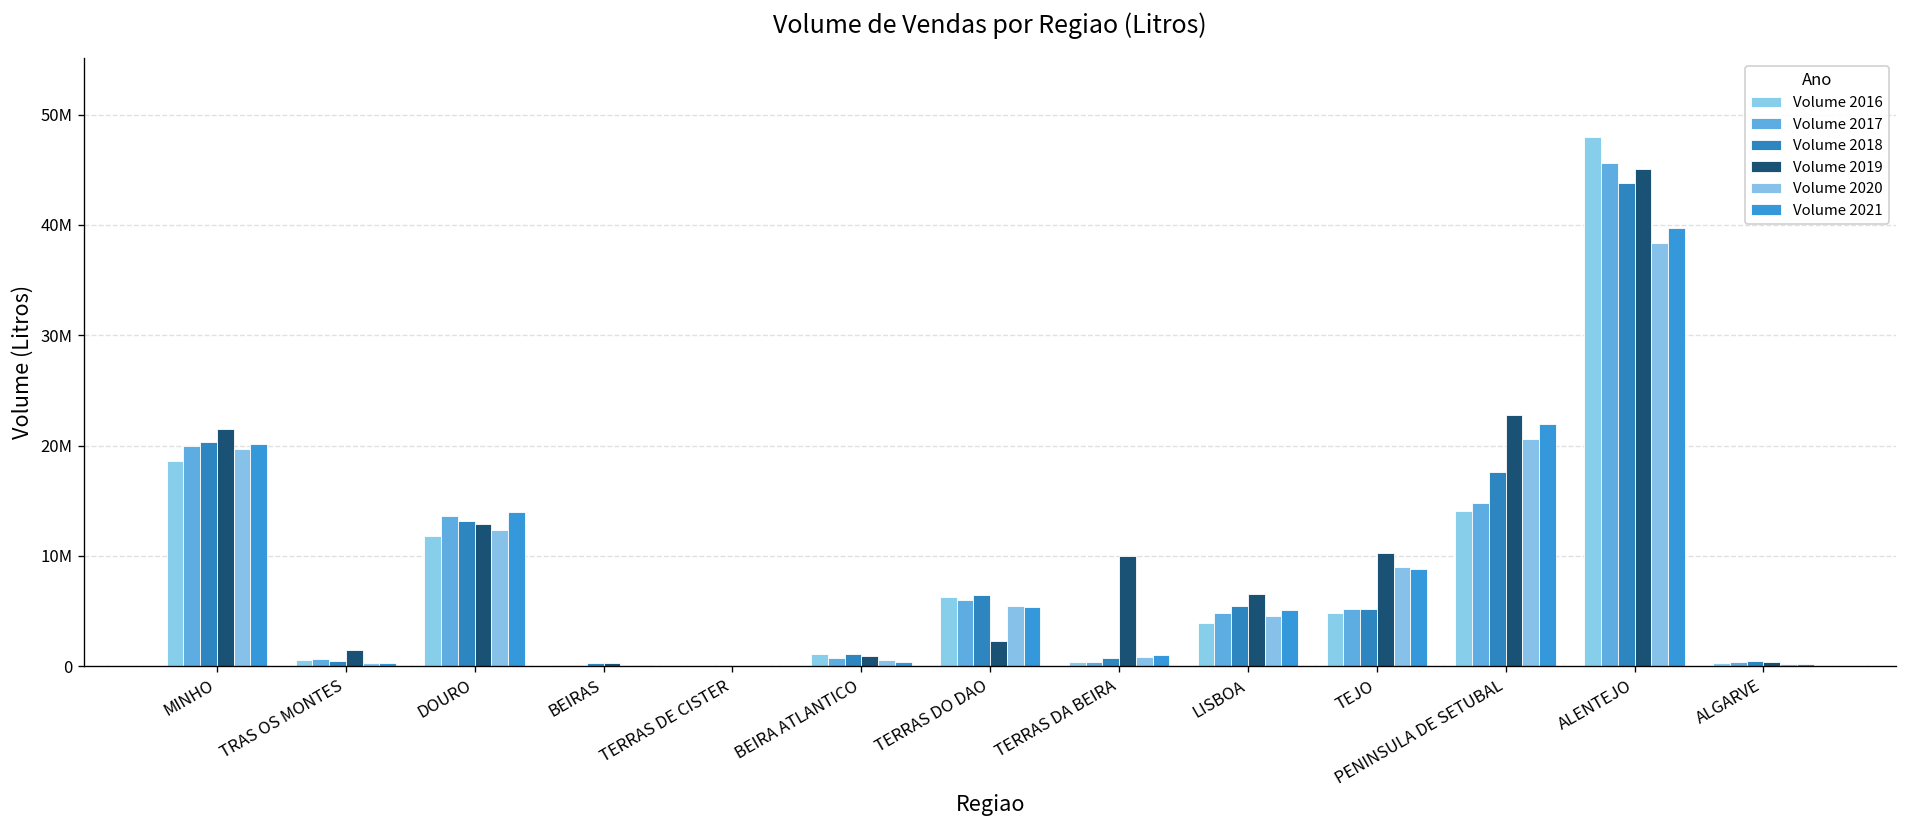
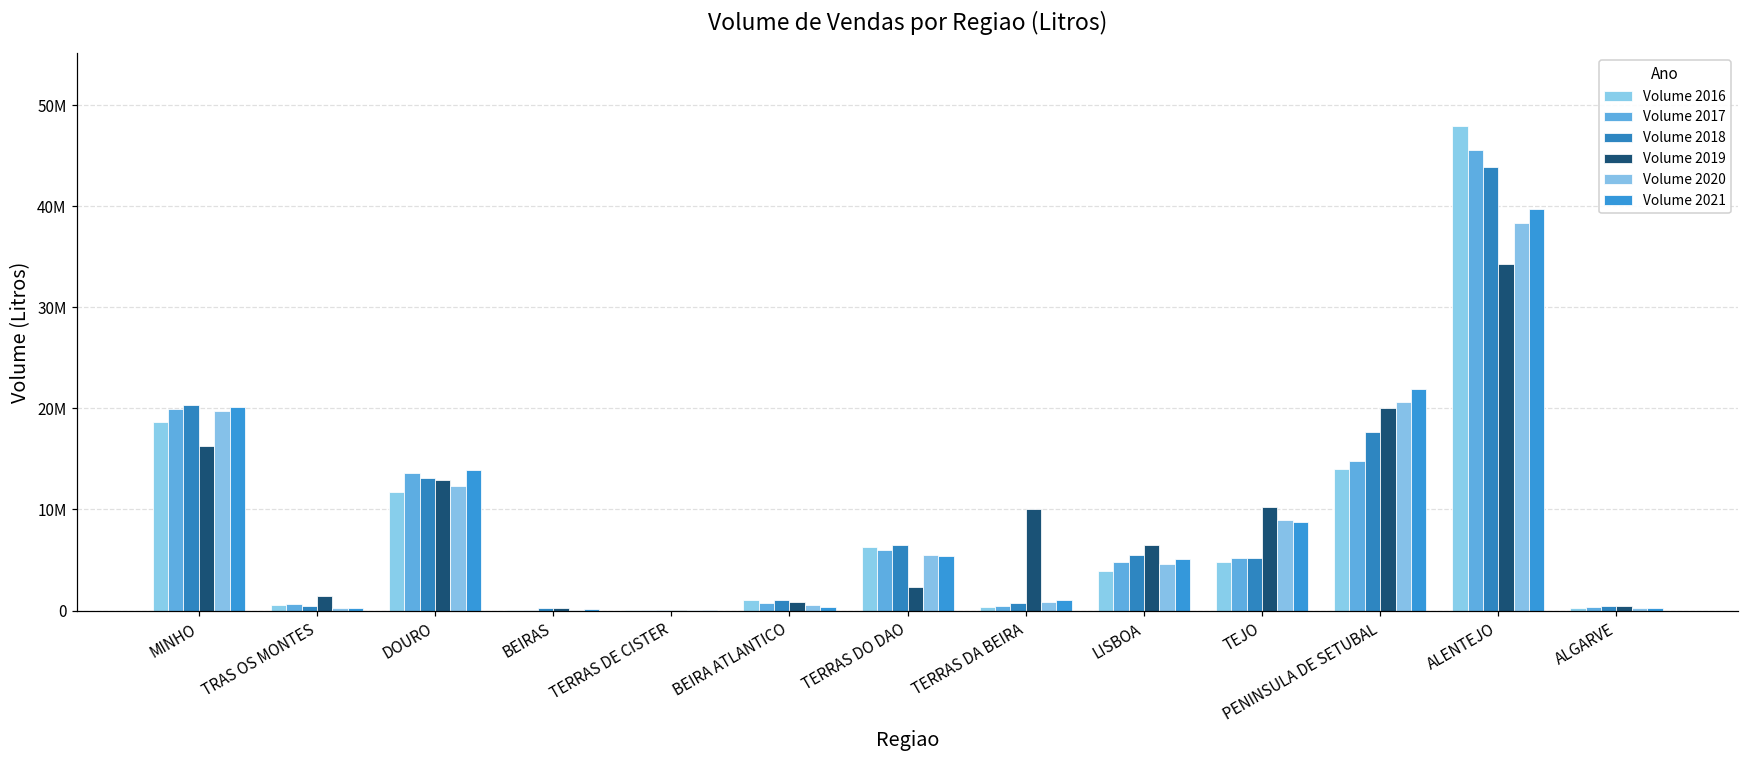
Volume 2019, MINHO: 21000000 -> 16000000
Volume 2019, PENINSULA DE SETUBAL: 23000000 -> 20000000
Volume 2019, ALENTEJO: 45000000 -> 34000000
